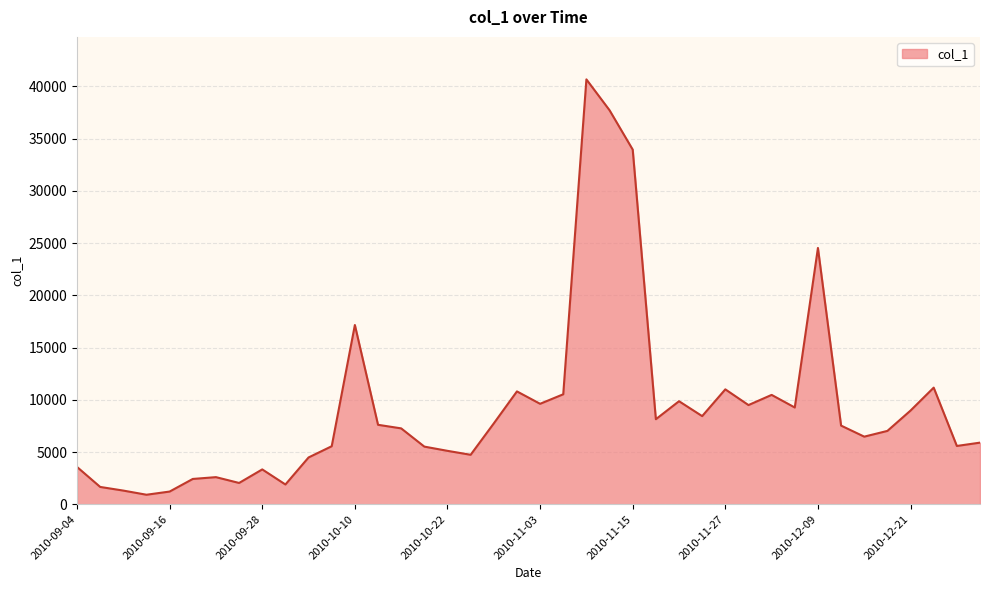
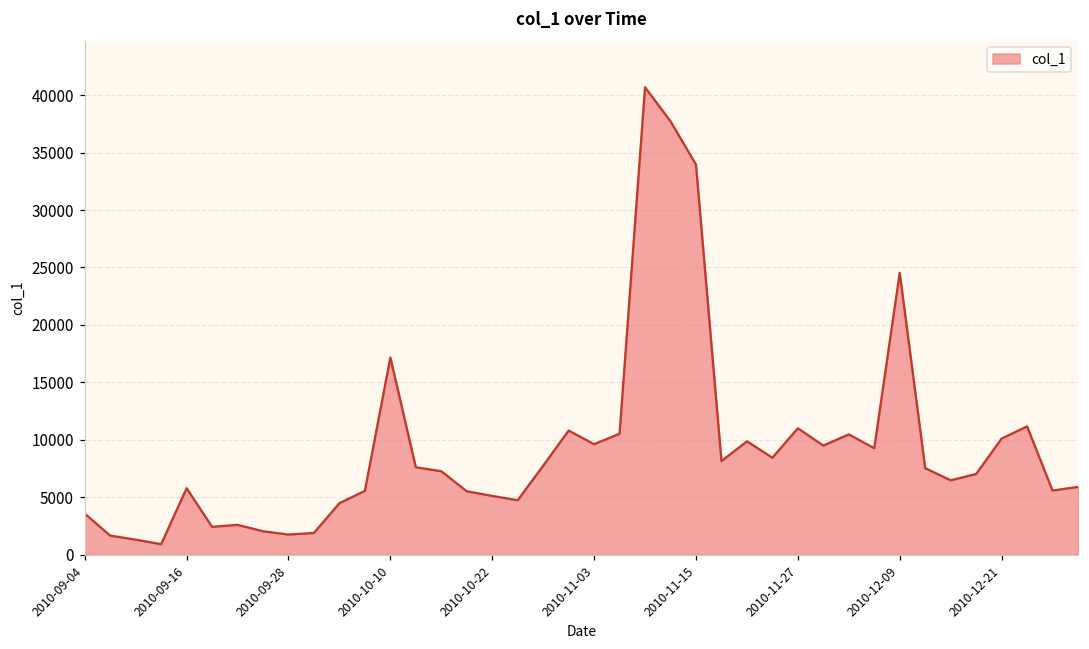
2010-09-16: 1200 -> 5800
2010-09-28: 3300 -> 1800
2010-12-21: 9000 -> 10100
